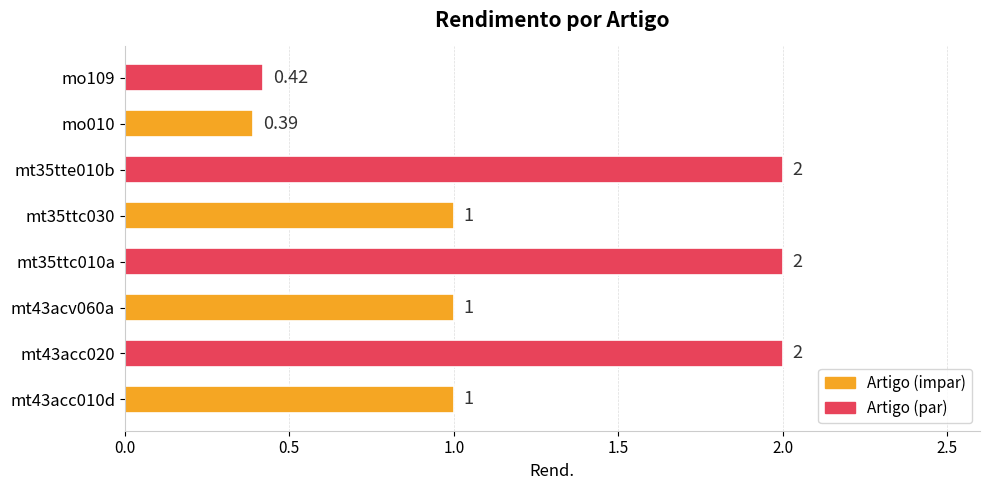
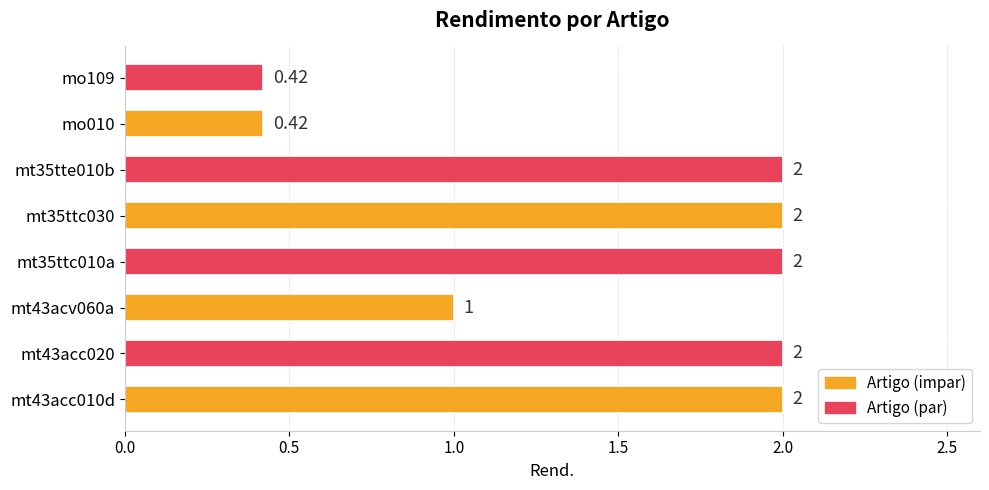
mo010: 0.39 -> 0.42
mt35ttc030: 1 -> 2
mt43acc010d: 1 -> 2
